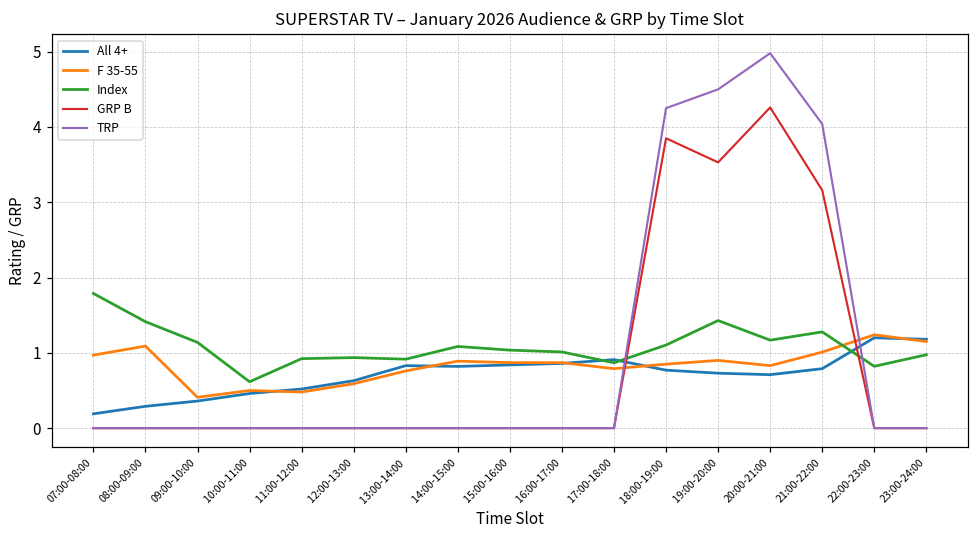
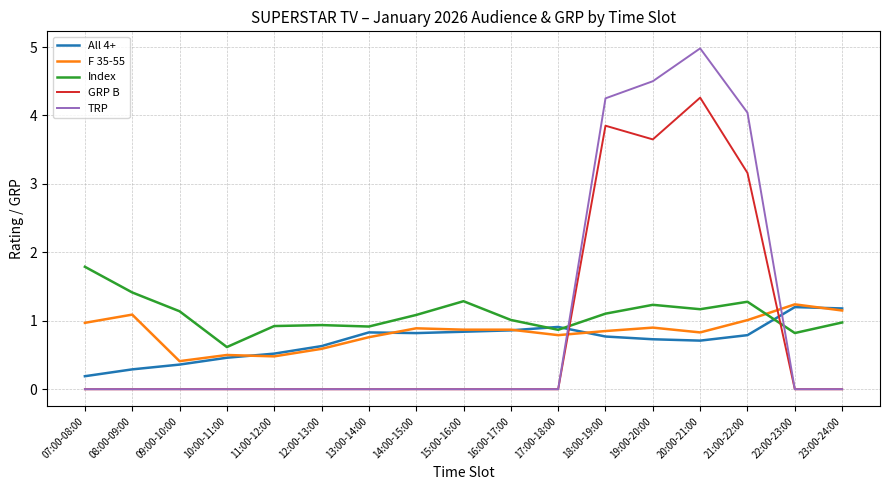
Index, 15:00-16:00: 1.0 -> 1.3
Index, 19:00-20:00: 1.4 -> 1.2
GRP B, 19:00-20:00: 3.5 -> 3.7
